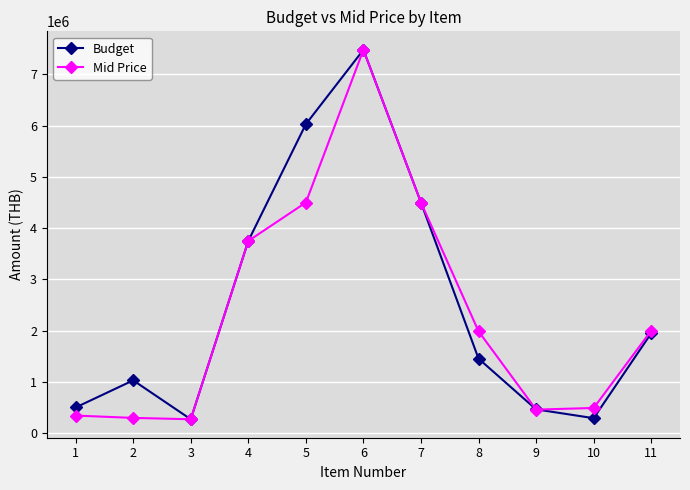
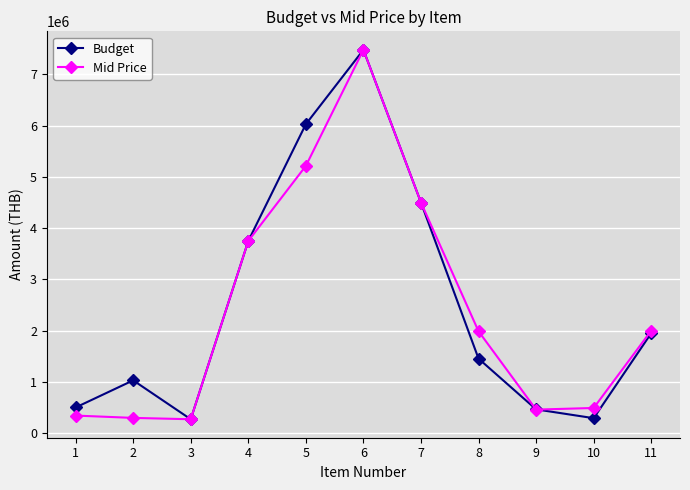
Mid Price, 5: 4500000 -> 5200000
